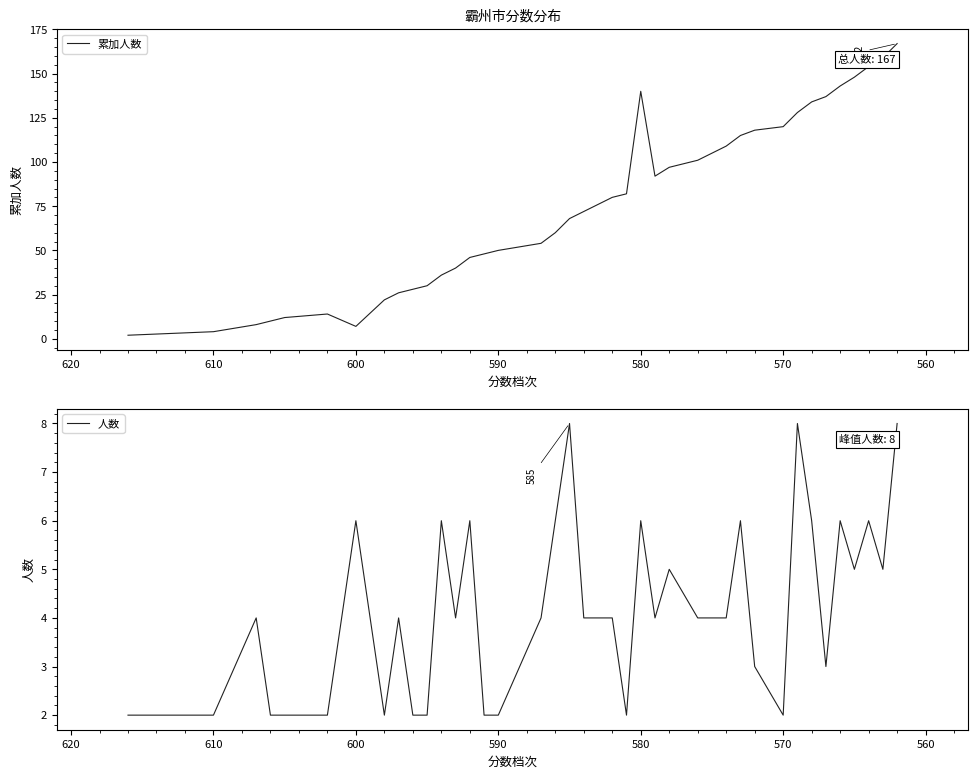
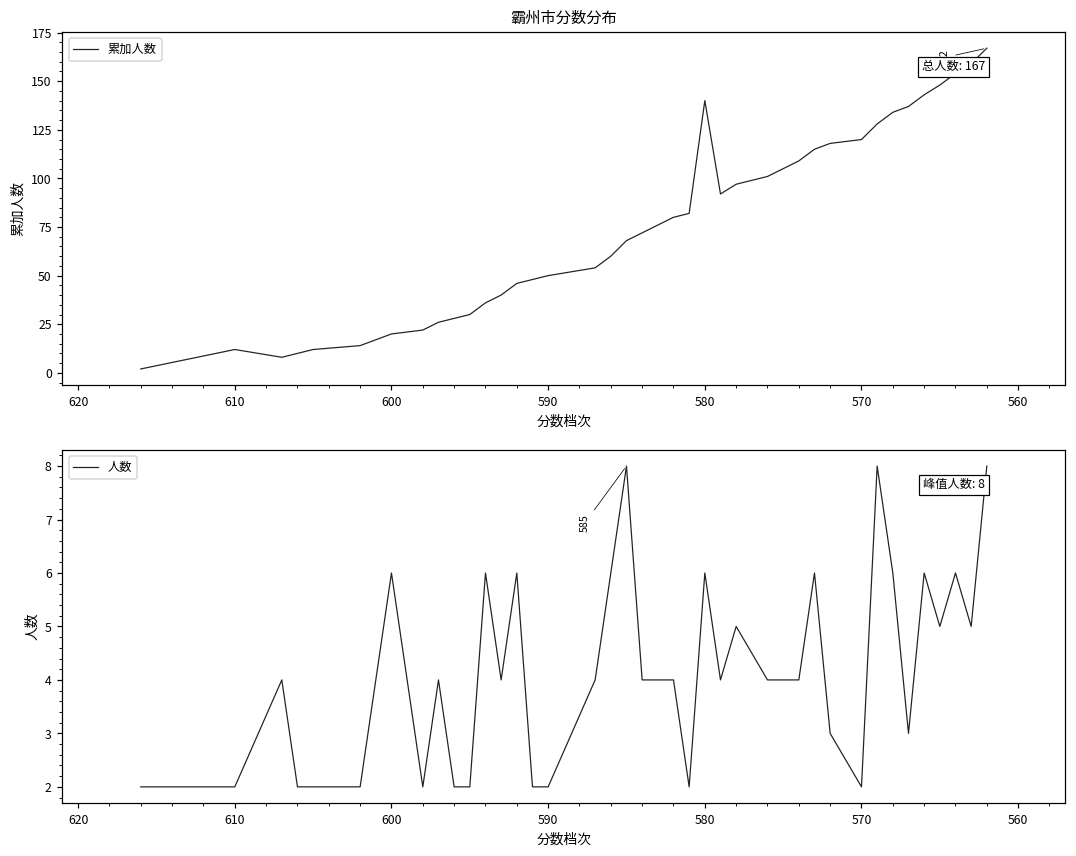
霸州市分数分布, 610: 4 -> 12
霸州市分数分布, 600: 7 -> 20
